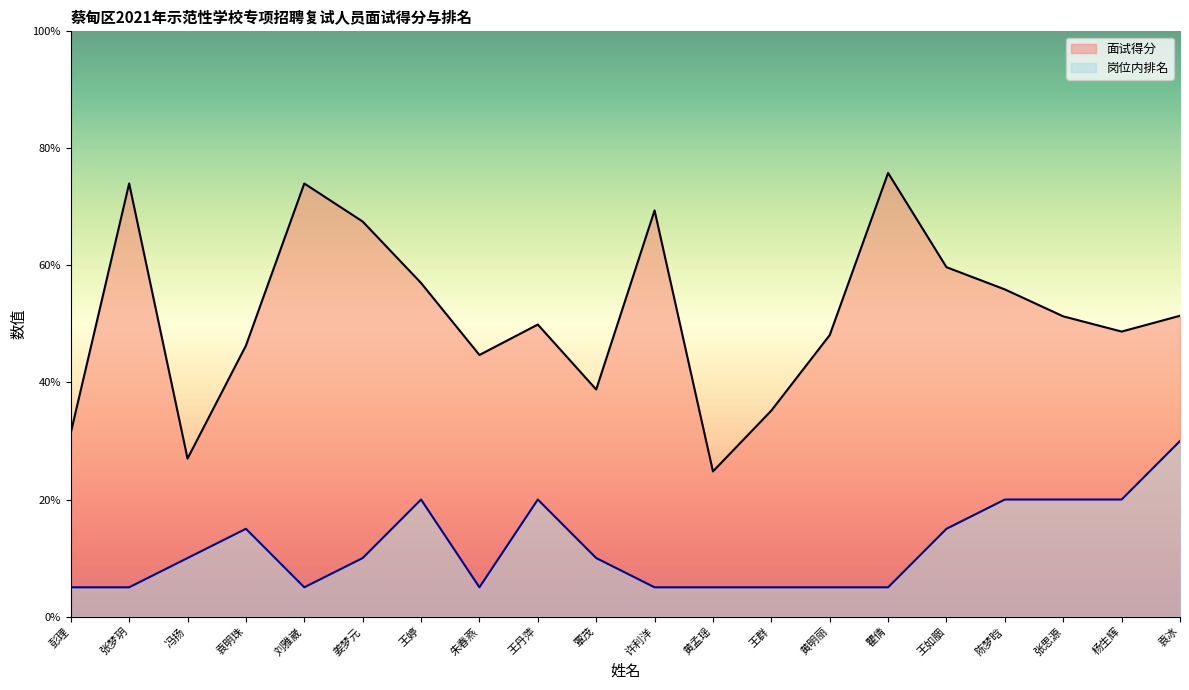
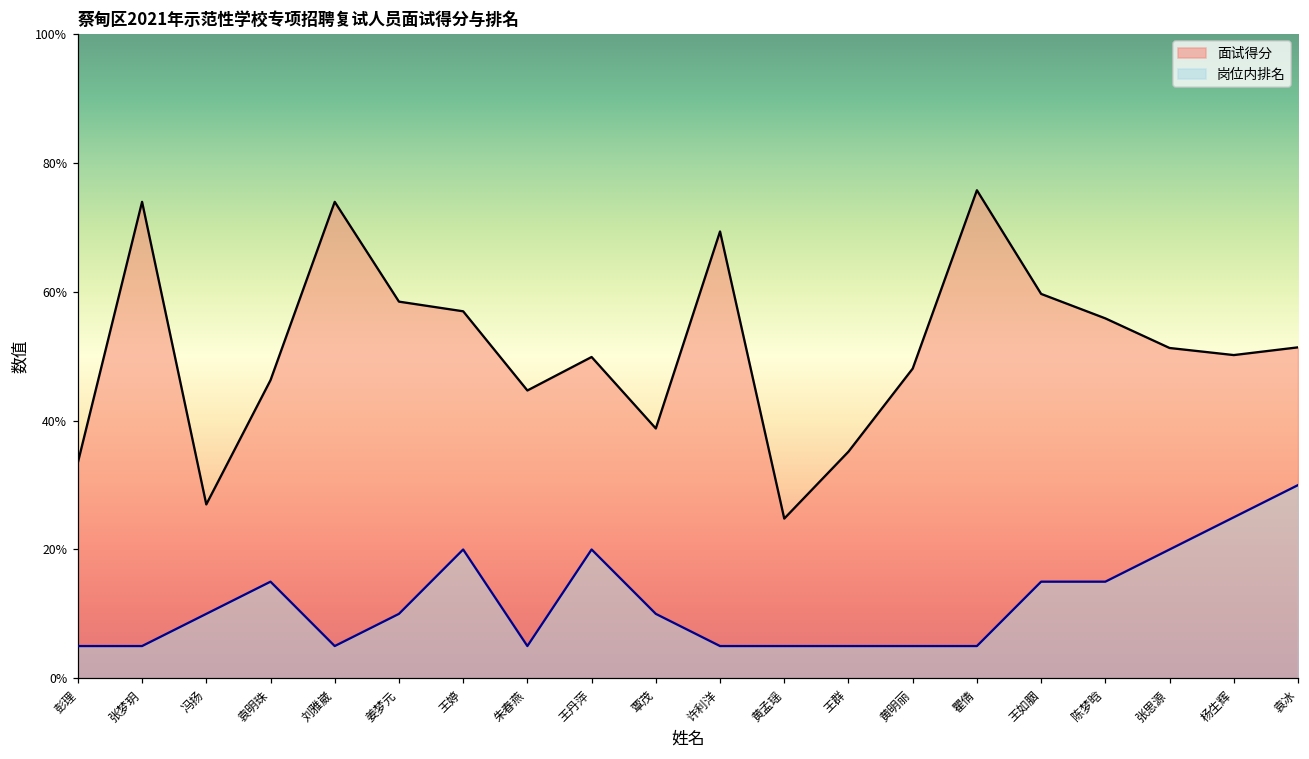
面试得分, 彭理: 31% -> 34%
面试得分, 姜梦元: 68% -> 59%
岗位内排名, 陈梦晗: 20% -> 15%
面试得分, 杨生辉: 49% -> 50%
岗位内排名, 杨生辉: 20% -> 25%
